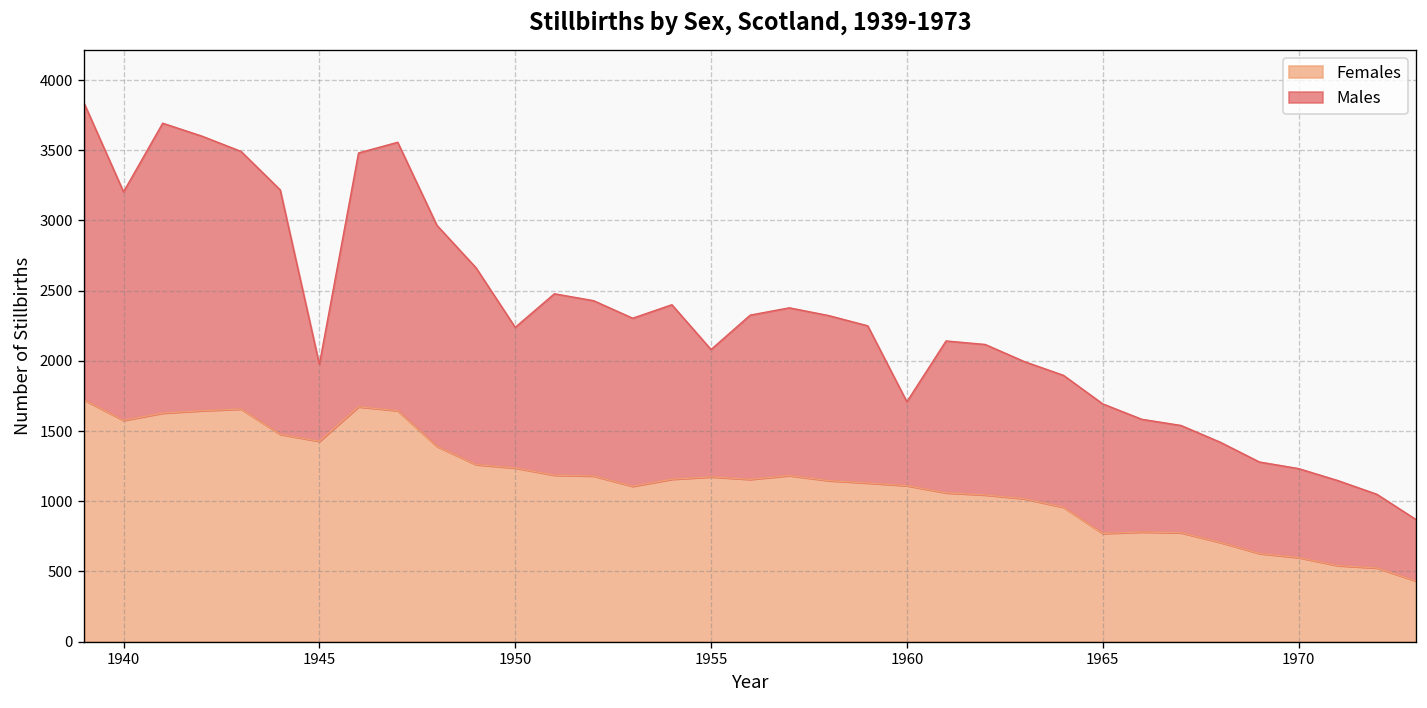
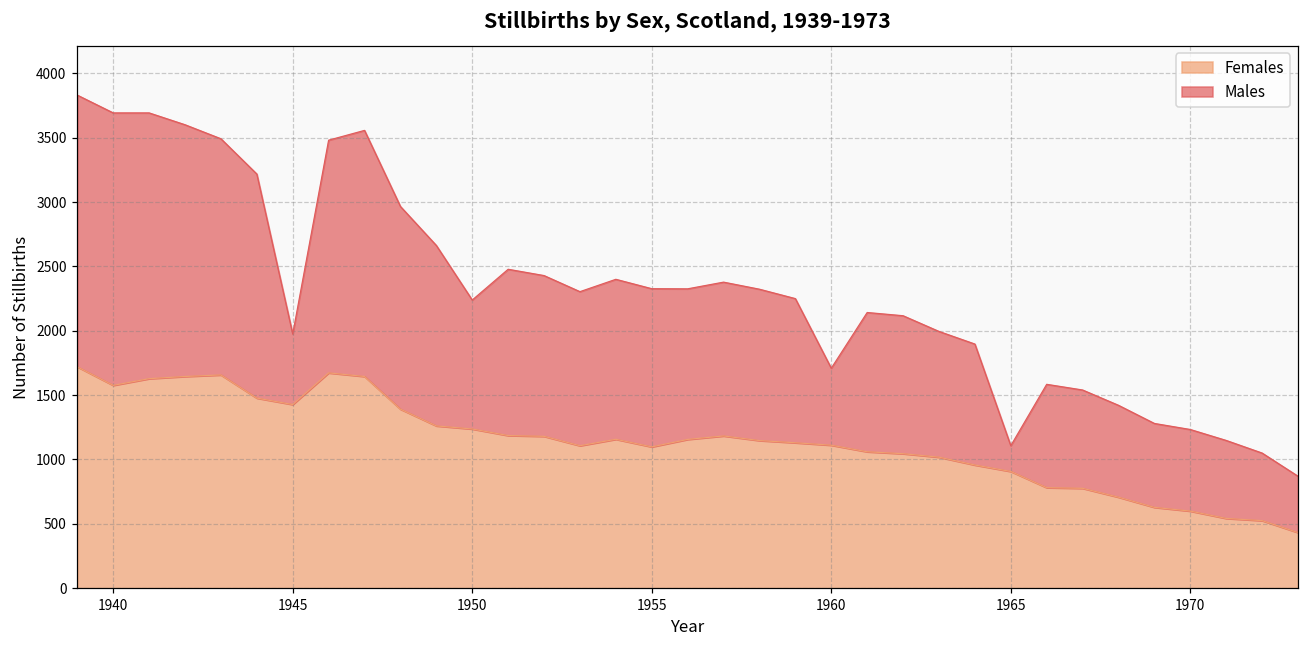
Males, 1940: 1630 -> 2120
Females, 1955: 1170 -> 1100
Males, 1955: 910 -> 1230
Females, 1965: 770 -> 910
Males, 1965: 920 -> 200
